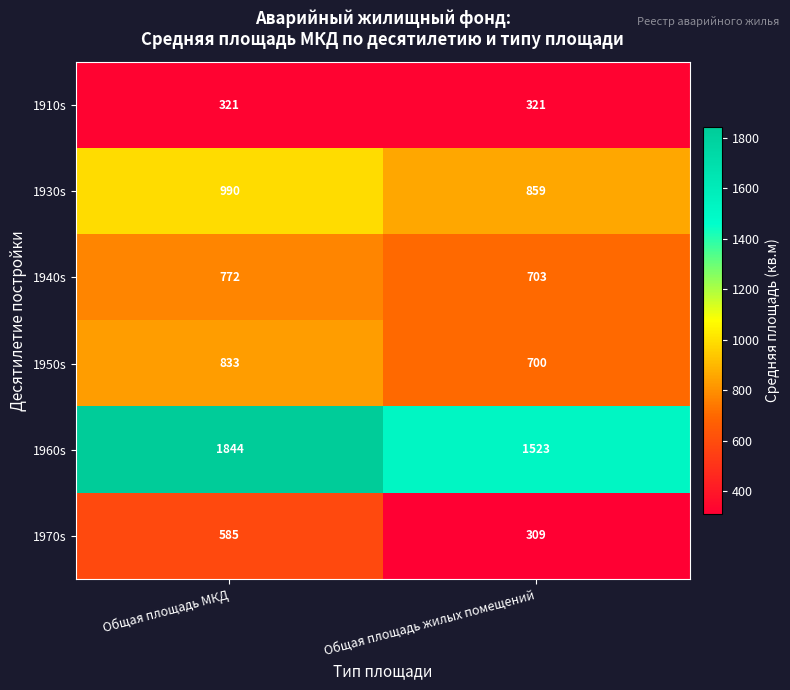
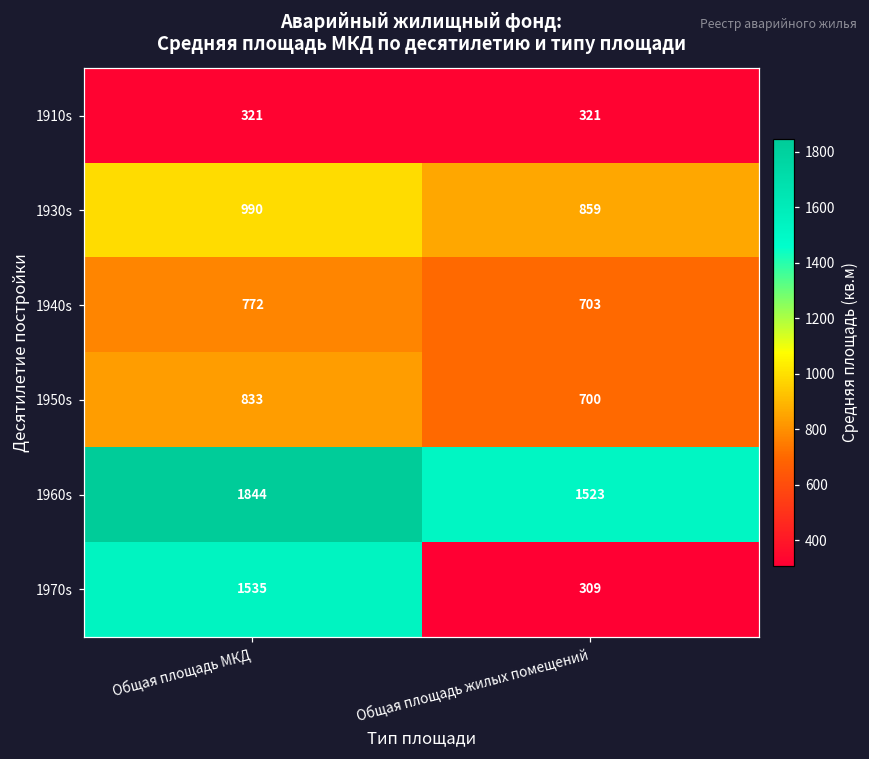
1970s, Общая площадь МКД: 585 -> 1535
